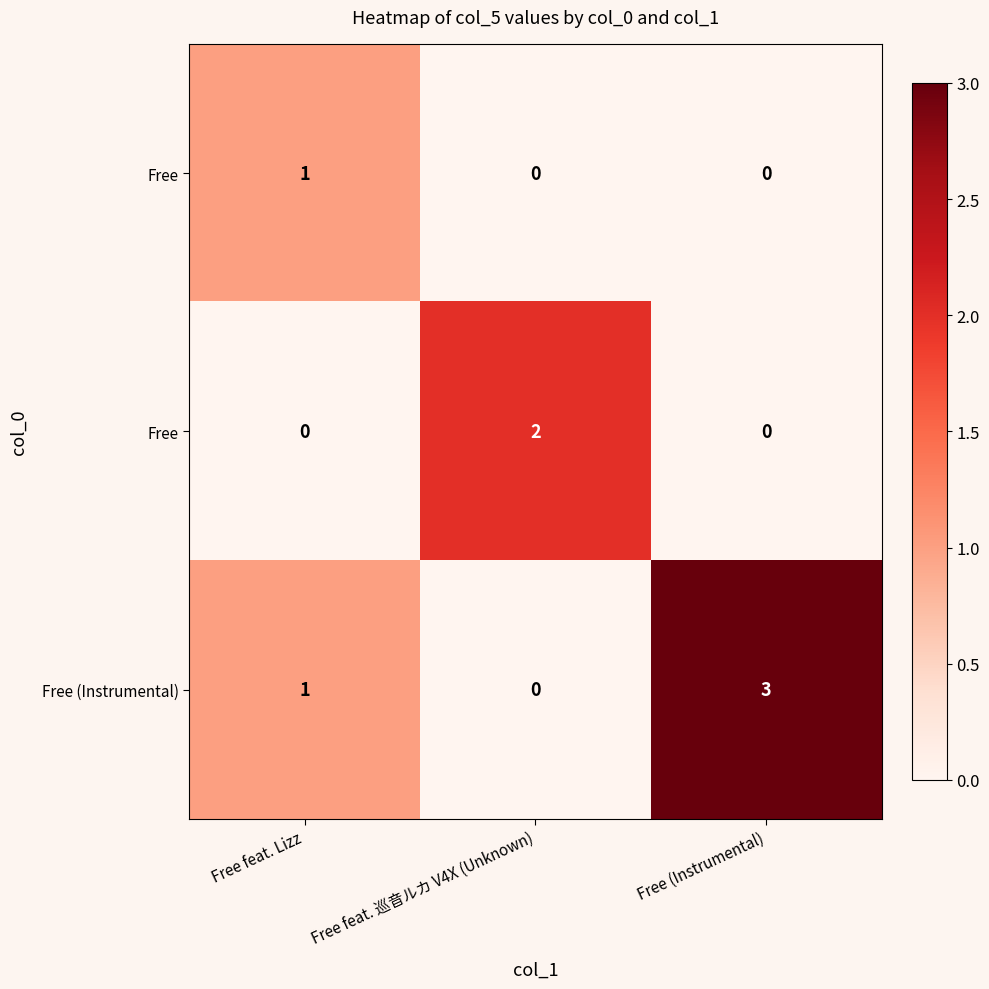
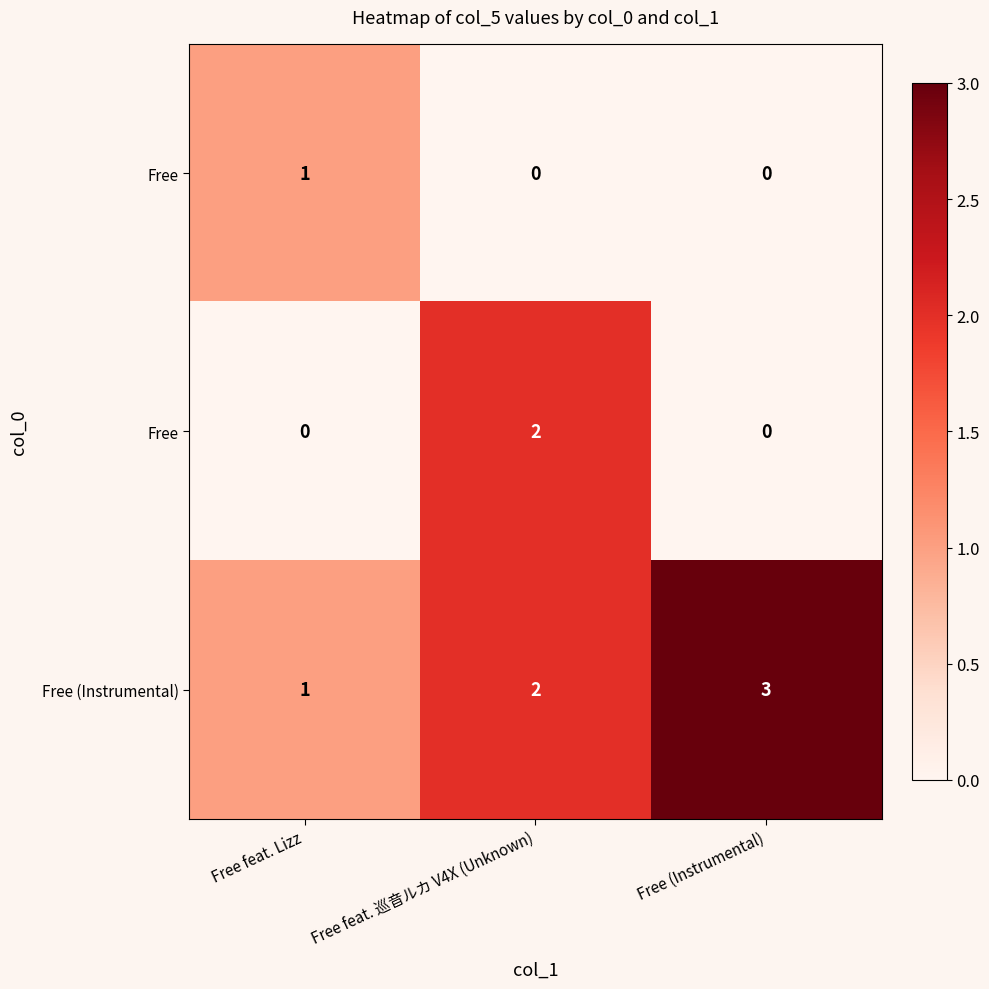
Free (Instrumental), Free feat. 巡音ルカ V4X (Unknown): 0 -> 2
